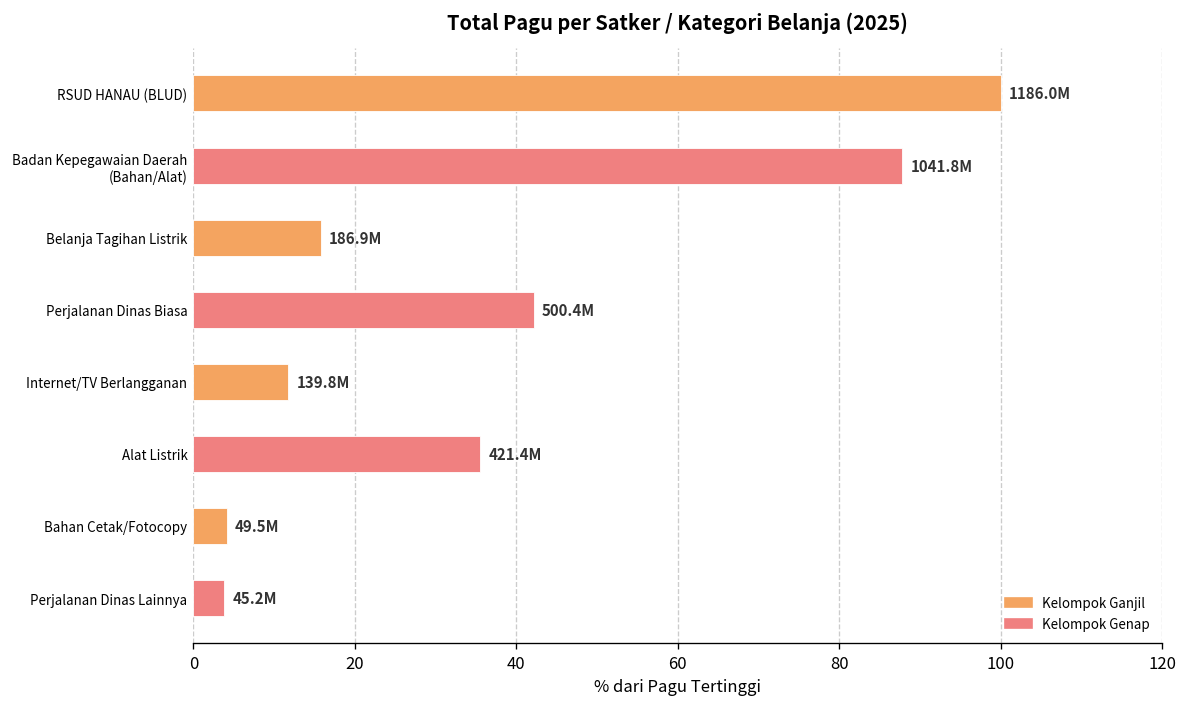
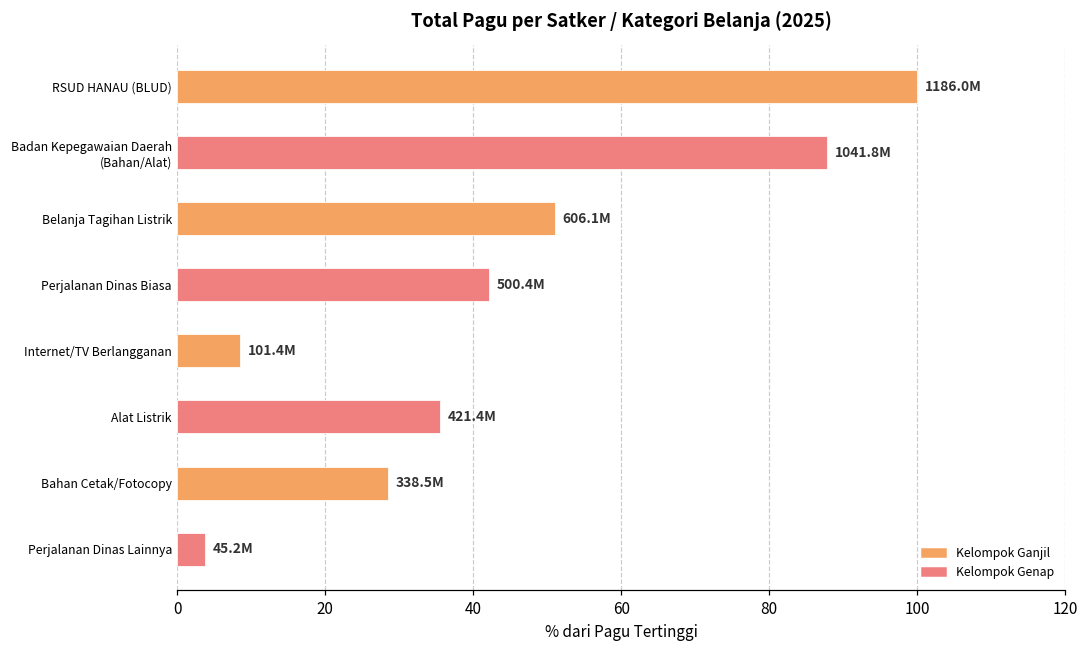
Belanja Tagihan Listrik: 186.9M -> 606.1M
Internet/TV Berlangganan: 139.8M -> 101.4M
Bahan Cetak/Fotocopy: 49.5M -> 338.5M
